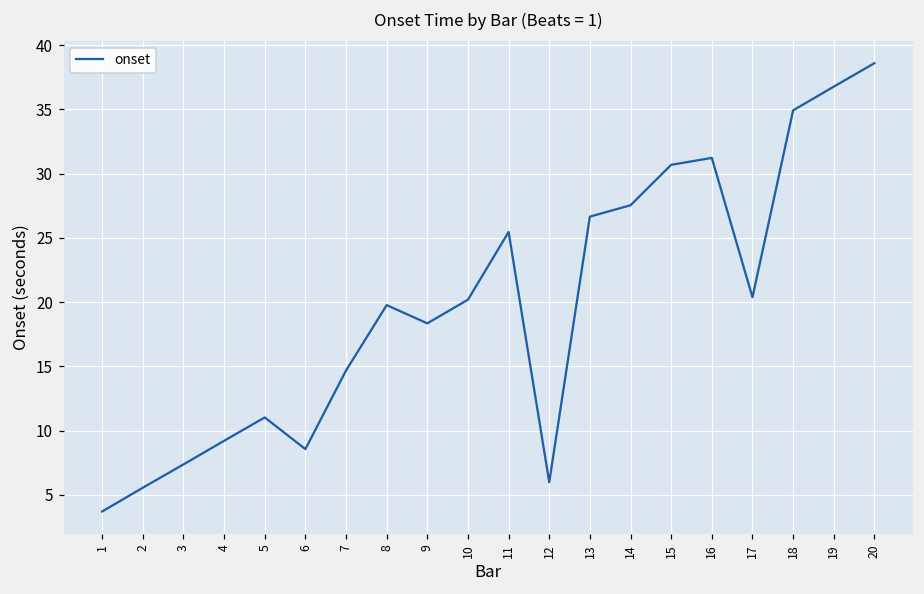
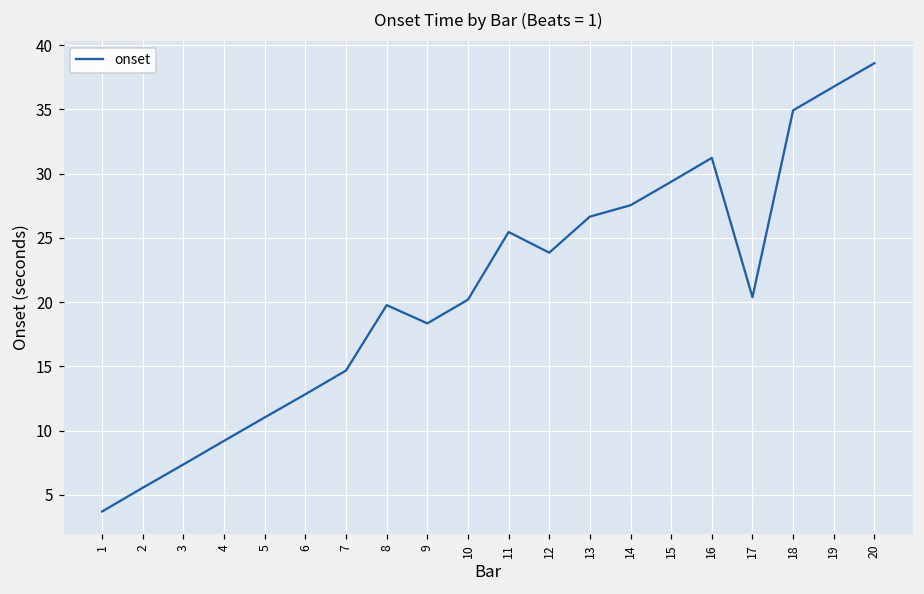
6: 8.6 -> 12.8
12: 6.0 -> 23.9
15: 30.7 -> 29.4
